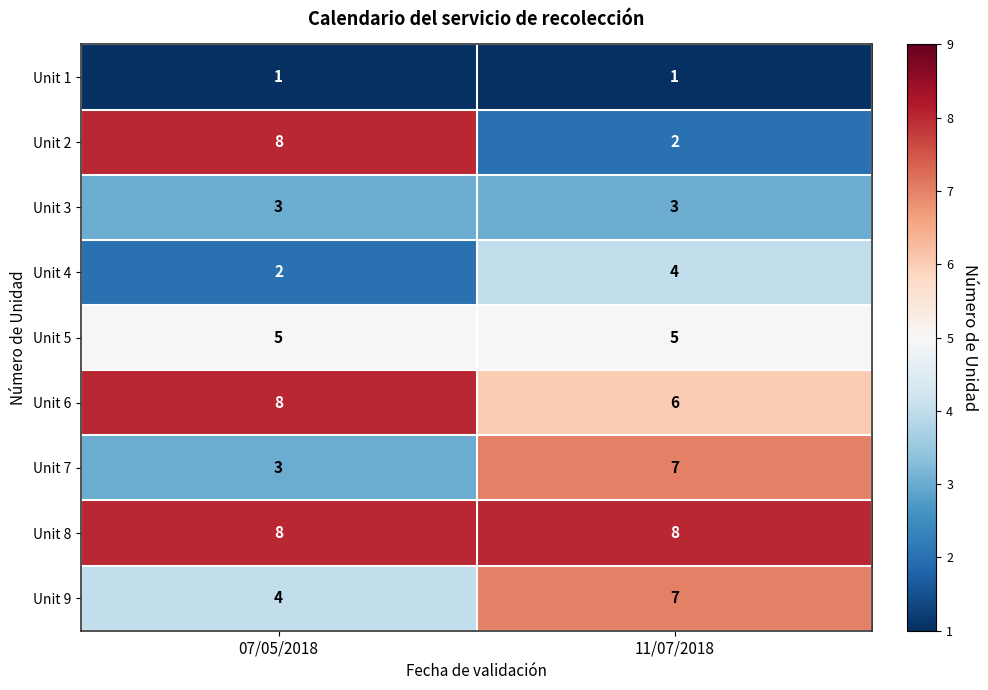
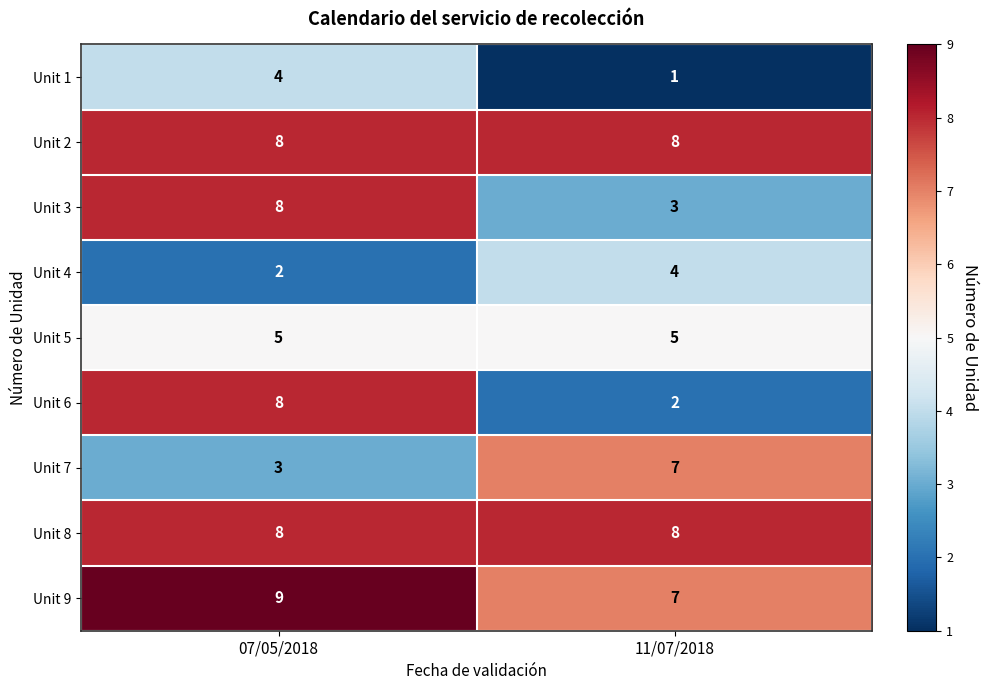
Unit 1, 07/05/2018: 1 -> 4
Unit 2, 11/07/2018: 2 -> 8
Unit 3, 07/05/2018: 3 -> 8
Unit 6, 11/07/2018: 6 -> 2
Unit 9, 07/05/2018: 4 -> 9
